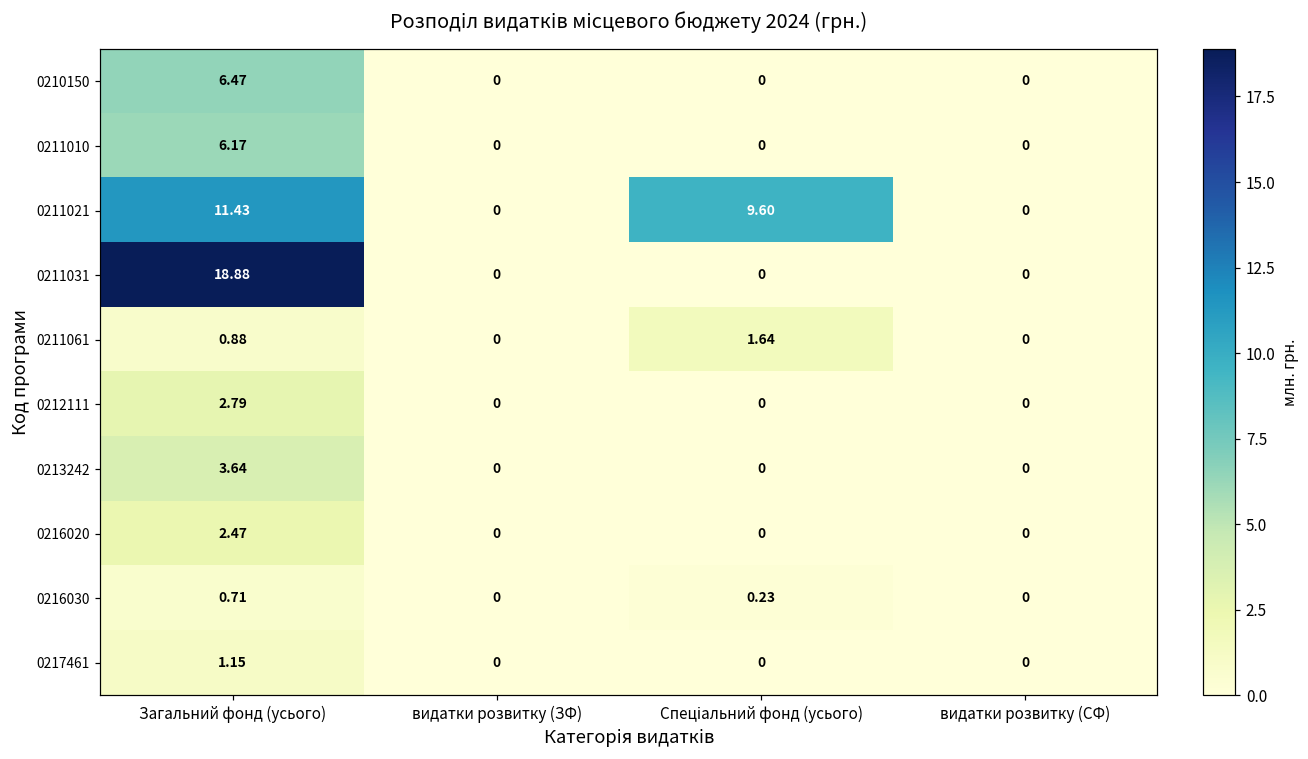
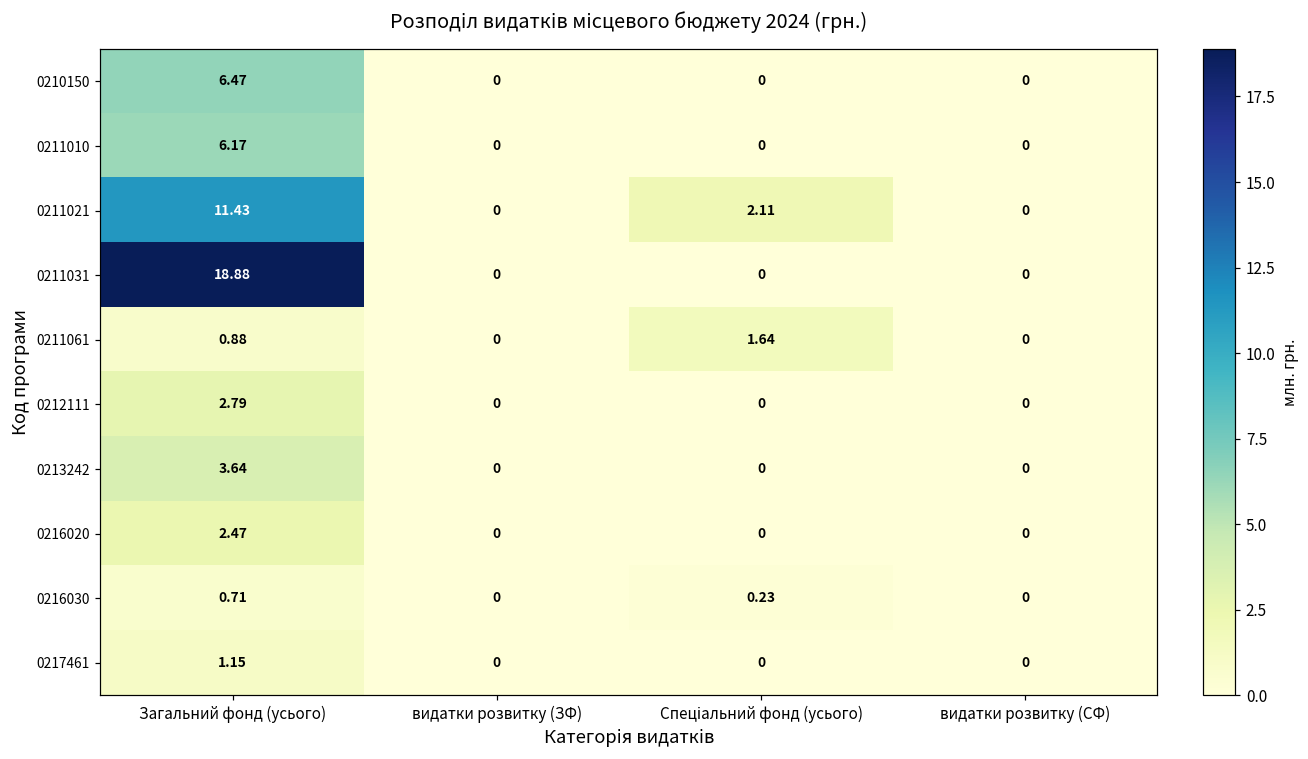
0211021, Спеціальний фонд (усього): 9.60 -> 2.11
